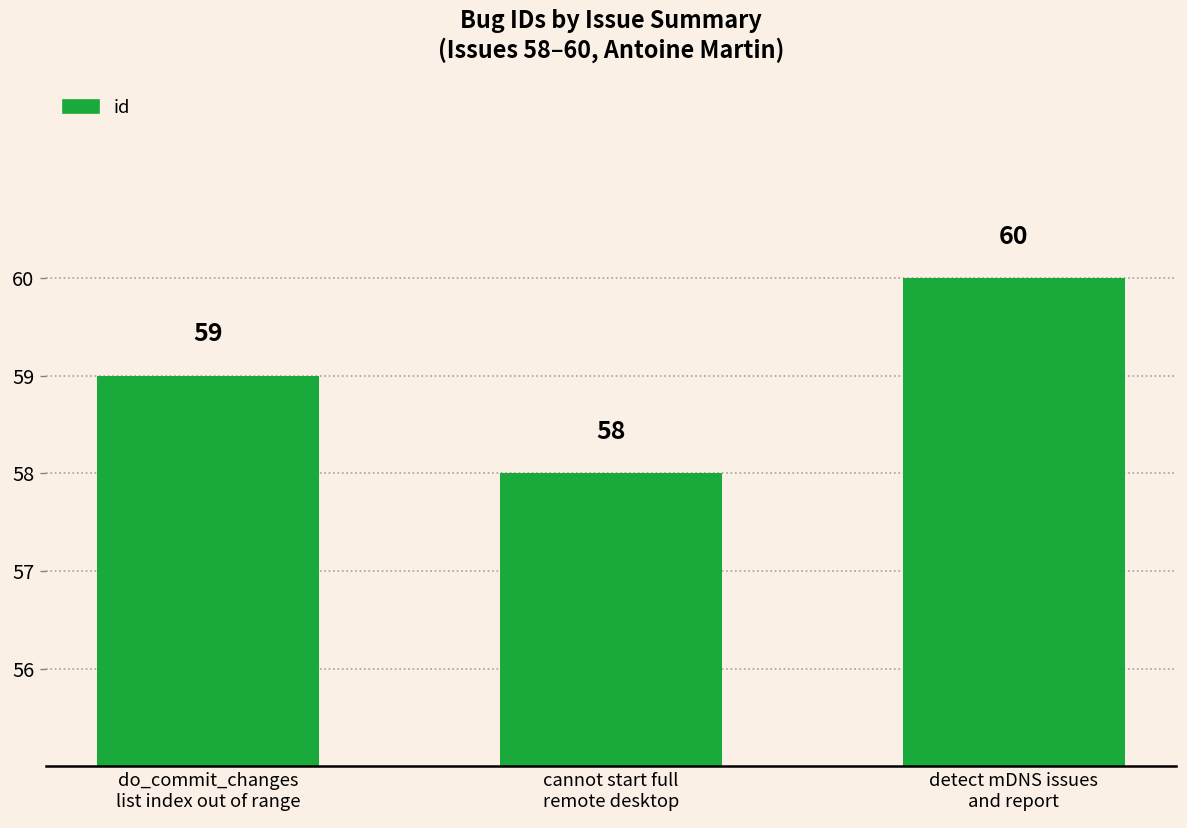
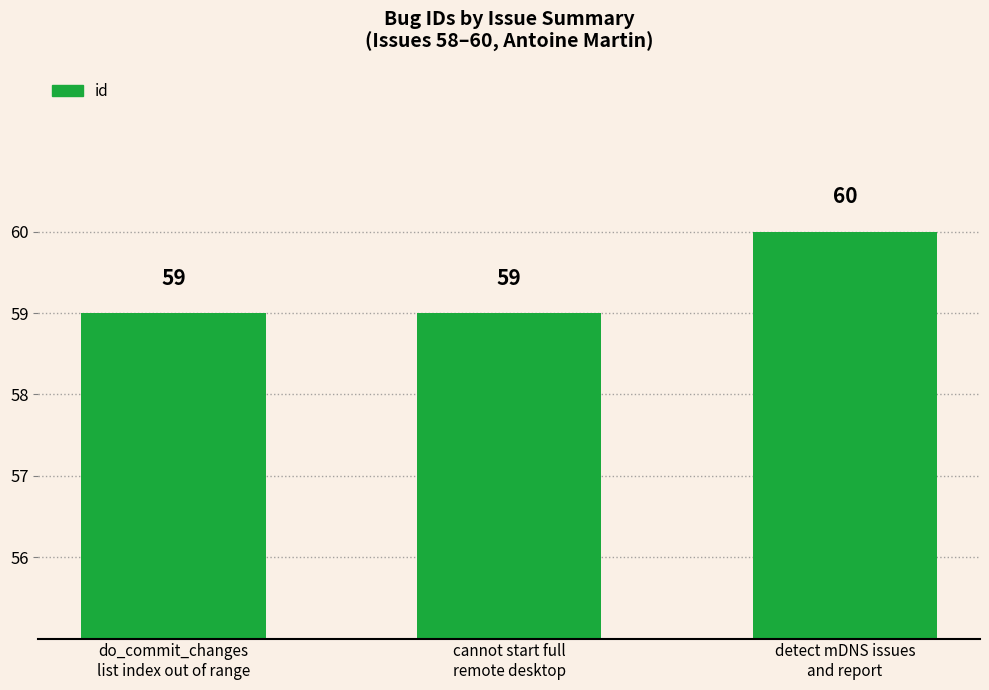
cannot start full remote desktop: 58 -> 59
